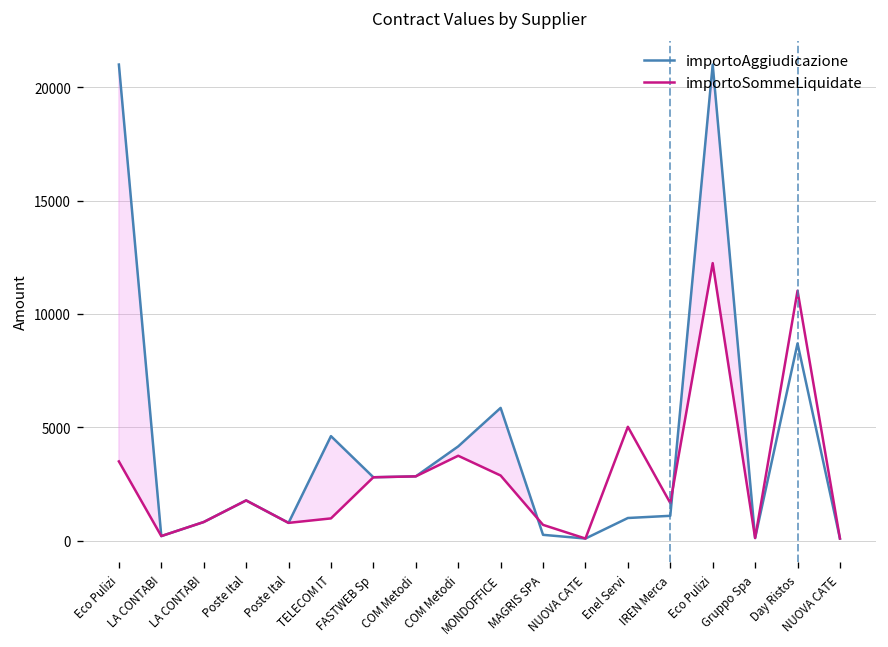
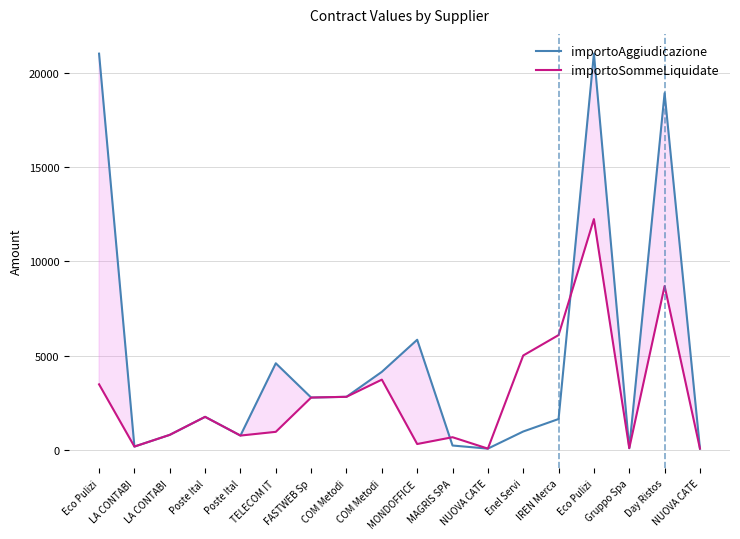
importoSommeLiquidate, MONDOFFICE: 2900 -> 300
importoAggiudicazione, IREN Merca: 1100 -> 1700
importoSommeLiquidate, IREN Merca: 1700 -> 6100
importoAggiudicazione, Day Ristos: 8700 -> 18900
importoSommeLiquidate, Day Ristos: 11000 -> 8700
